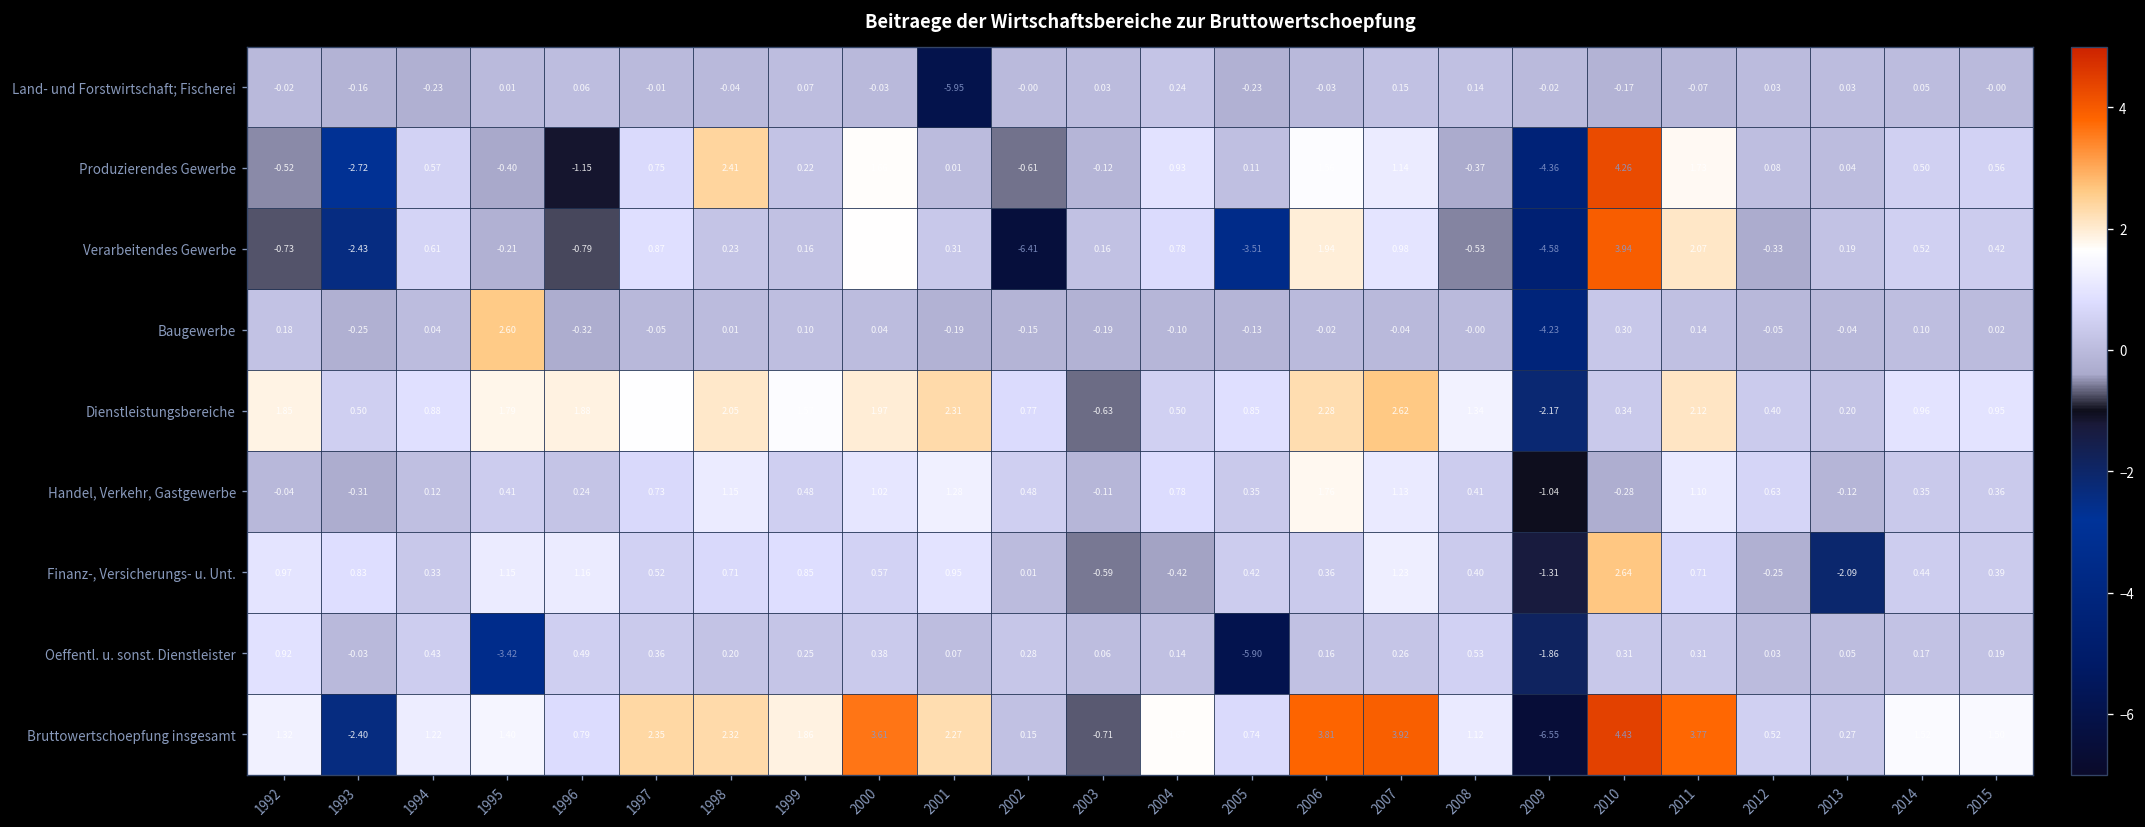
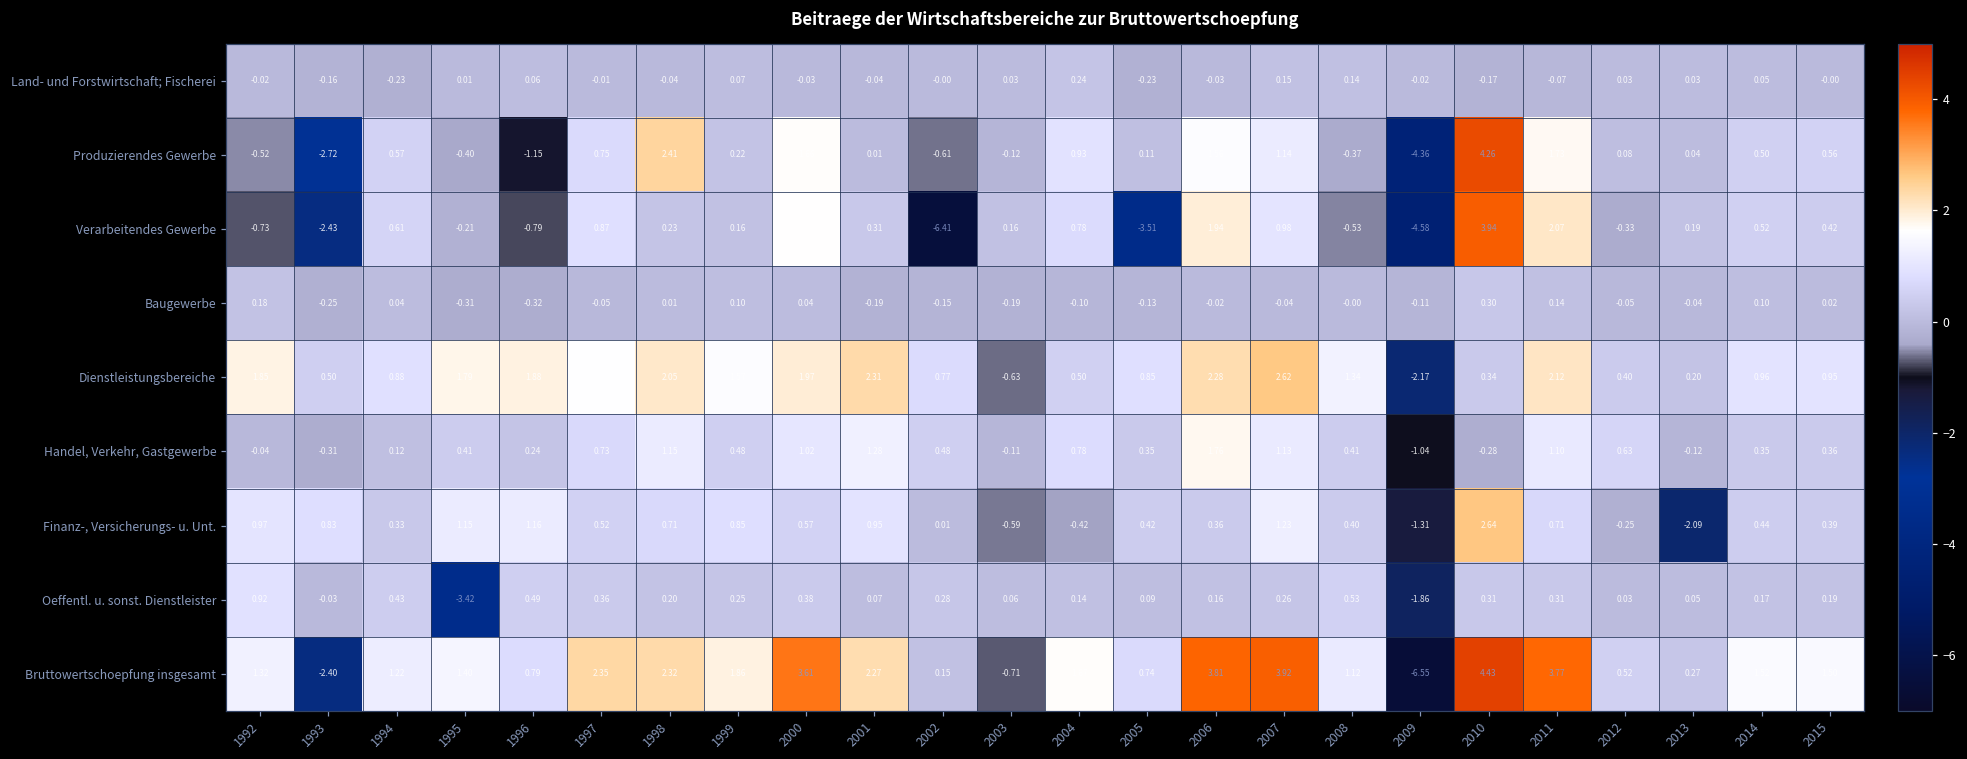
Land- und Forstwirtschaft; Fischerei, 2001: -5.95 -> -0.04
Baugewerbe, 1995: 2.60 -> -0.31
Baugewerbe, 2009: -4.23 -> -0.11
Oeffentl. u. sonst. Dienstleister, 2005: -5.90 -> 0.09
